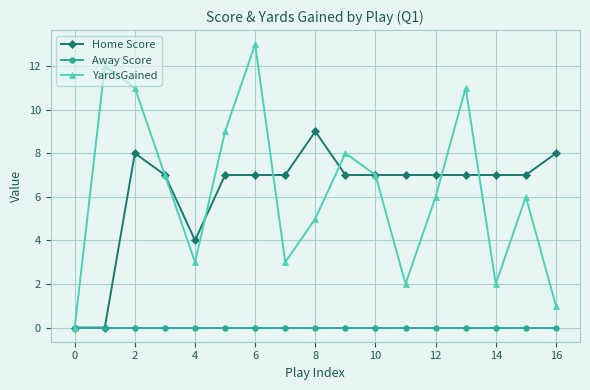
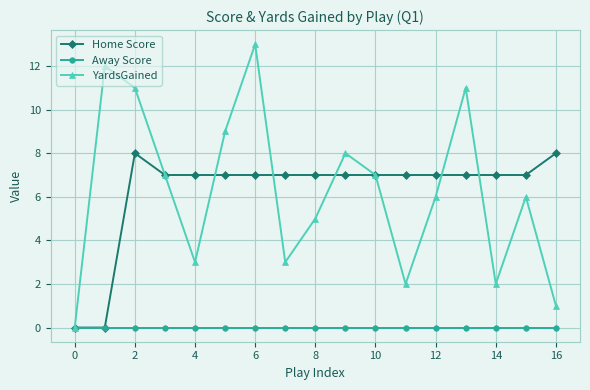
Home Score, 4: 4 -> 7
Home Score, 8: 9 -> 7
